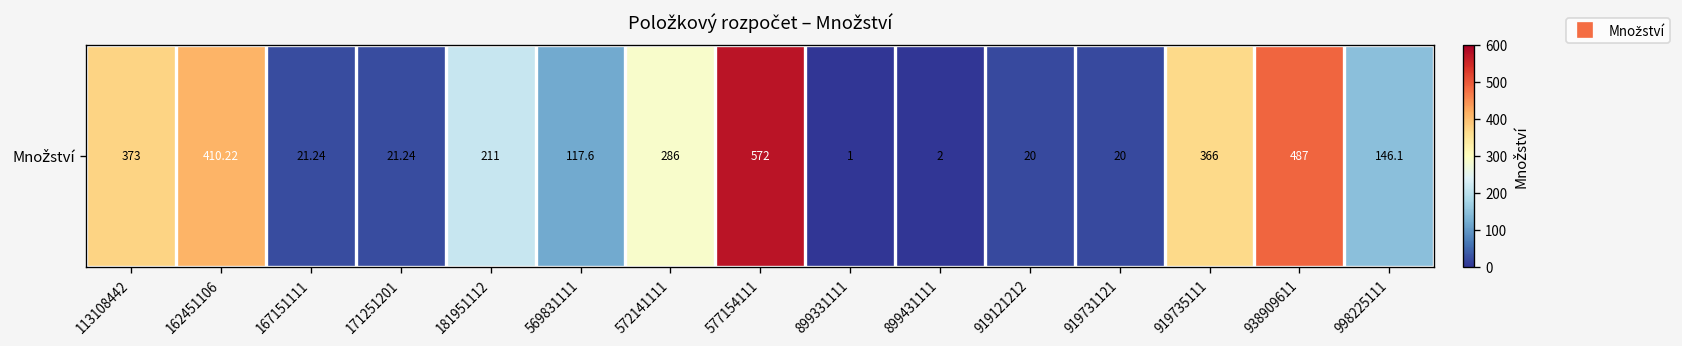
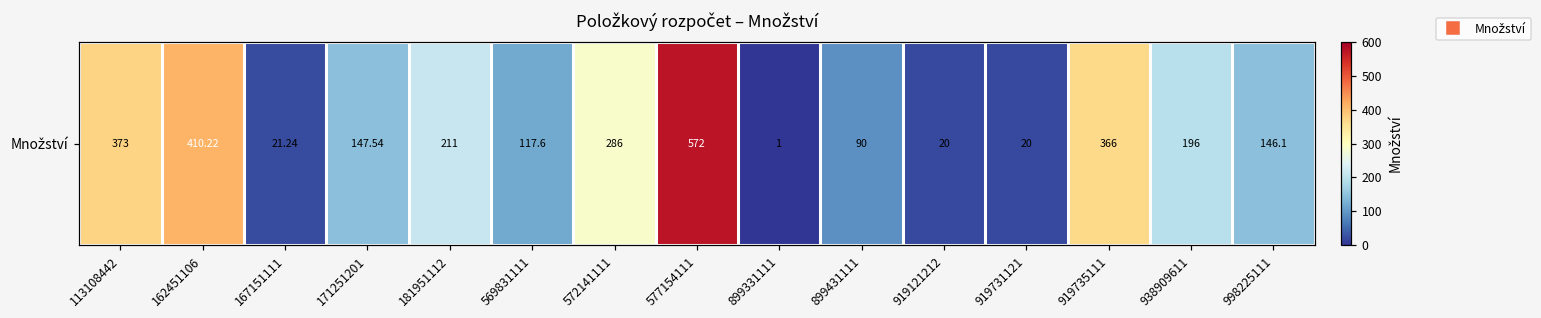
Množství, 171251201: 21.24 -> 147.54
Množství, 899431111: 2 -> 90
Množství, 938909611: 487 -> 196
